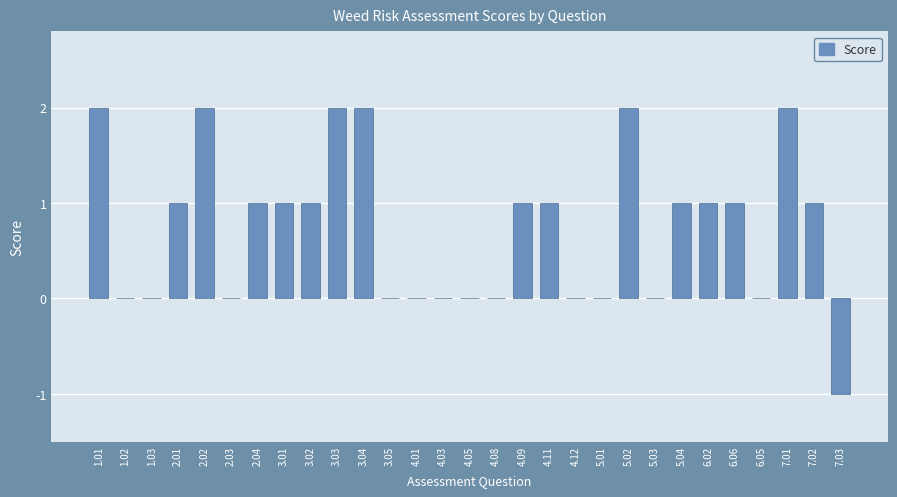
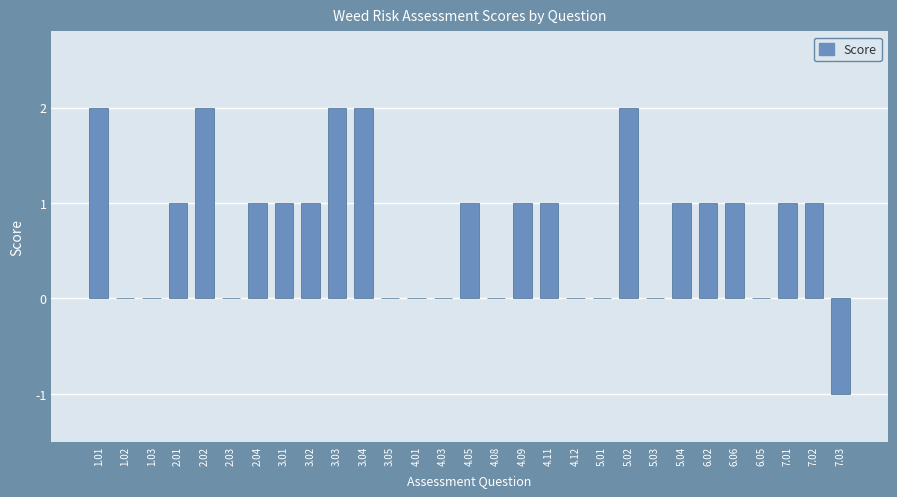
4.05: 0 -> 1
7.01: 2 -> 1
